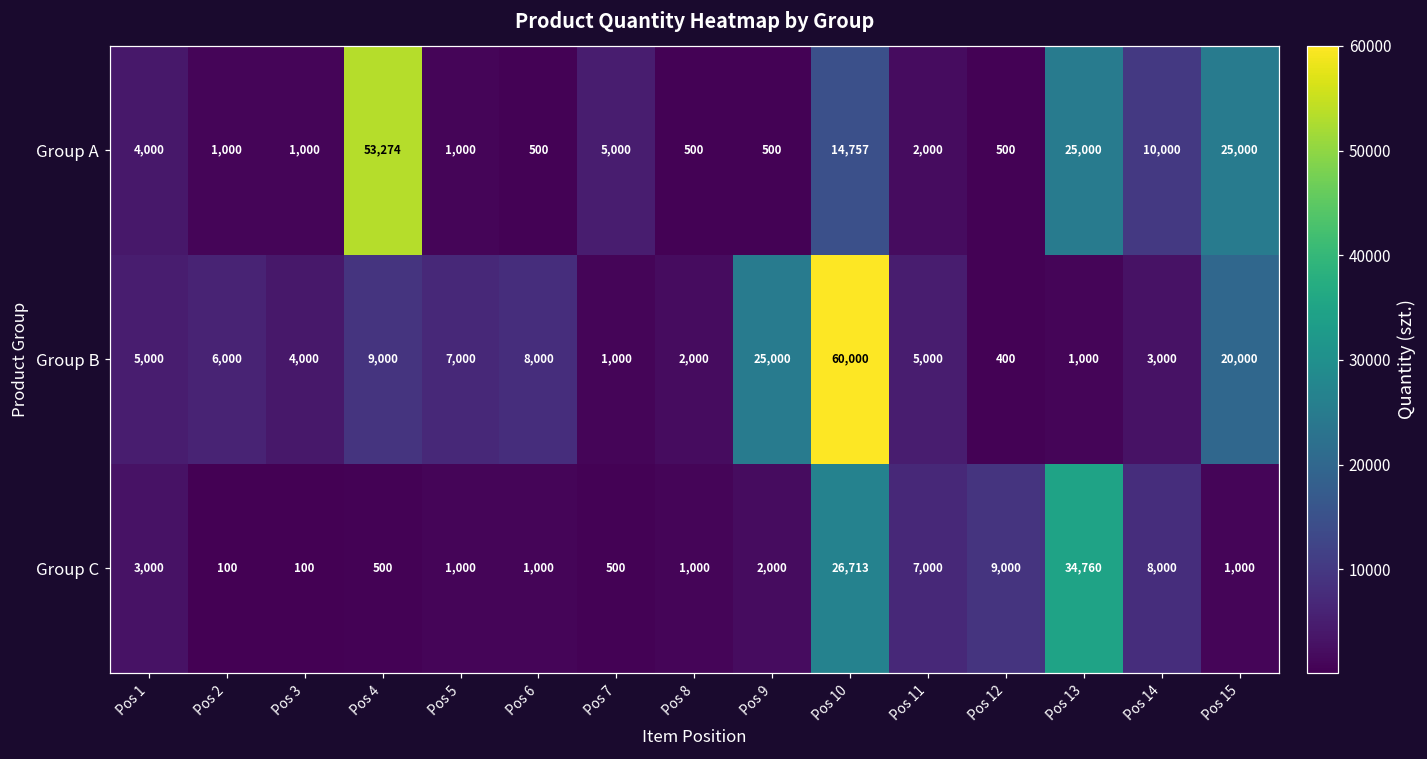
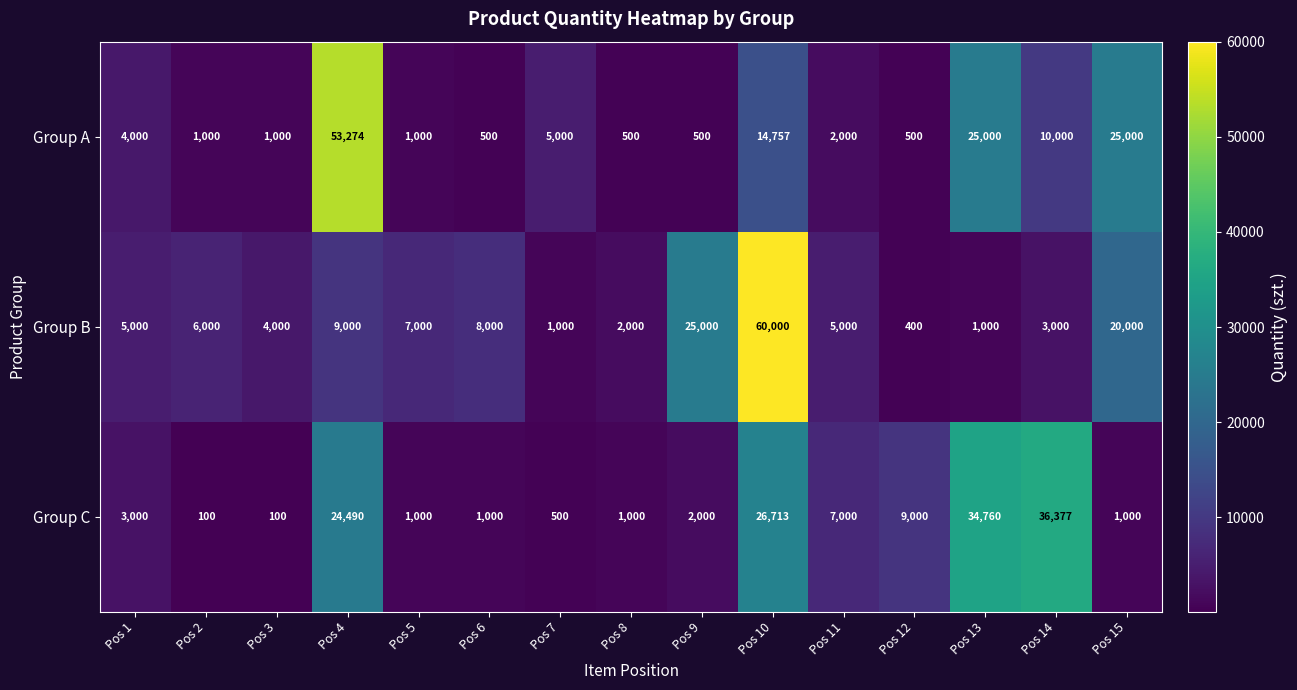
Group C, Pos 4: 500 -> 24,490
Group C, Pos 14: 8,000 -> 36,377
